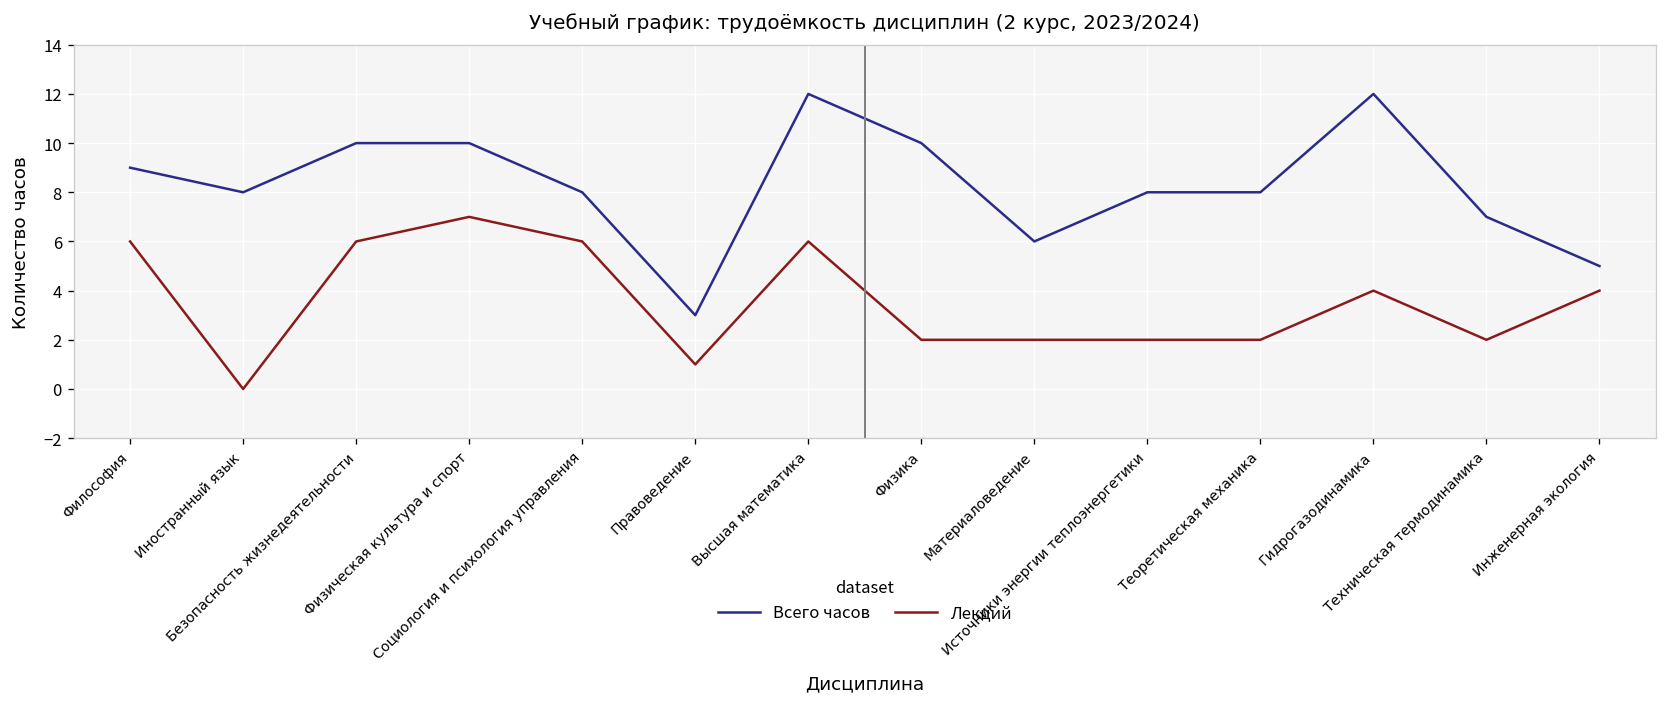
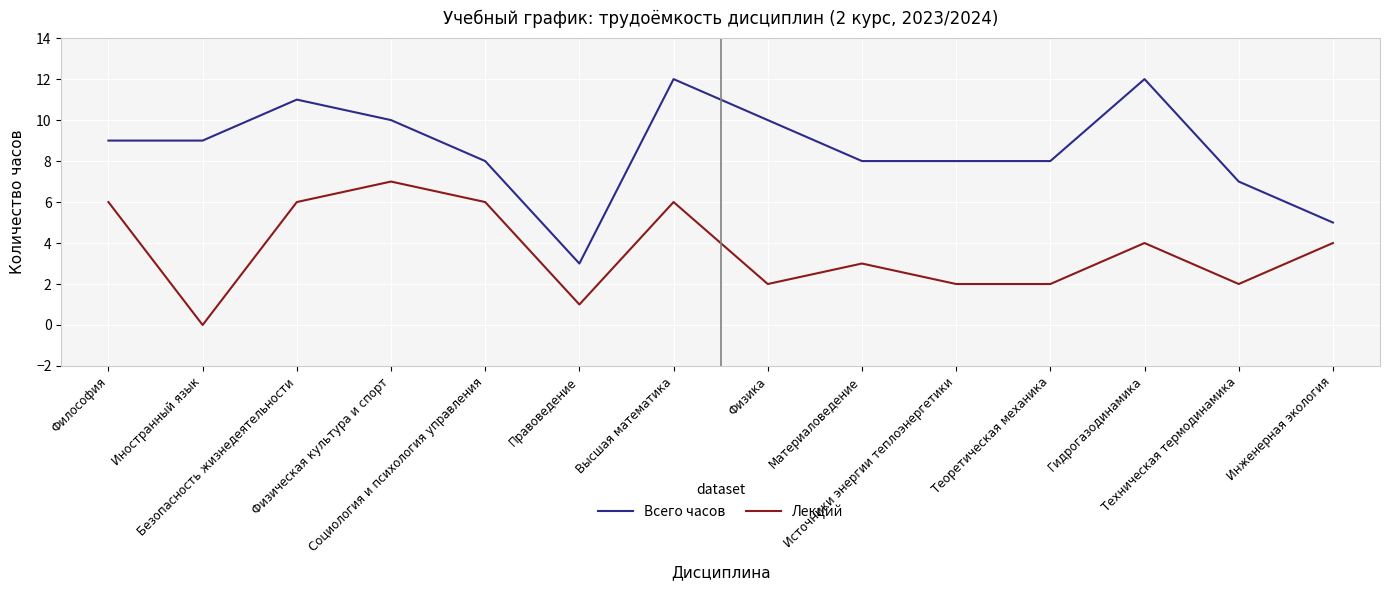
Всего часов, Иностранный язык: 8 -> 9
Всего часов, Безопасность жизнедеятельности: 10 -> 11
Всего часов, Материаловедение: 6 -> 8
Лекций, Материаловедение: 2 -> 3
